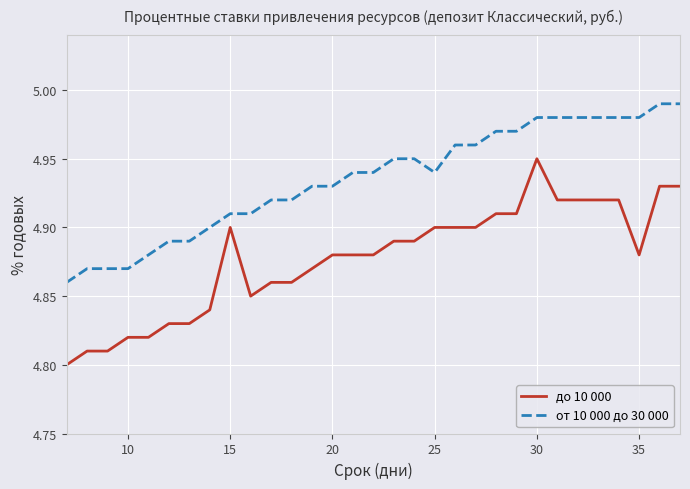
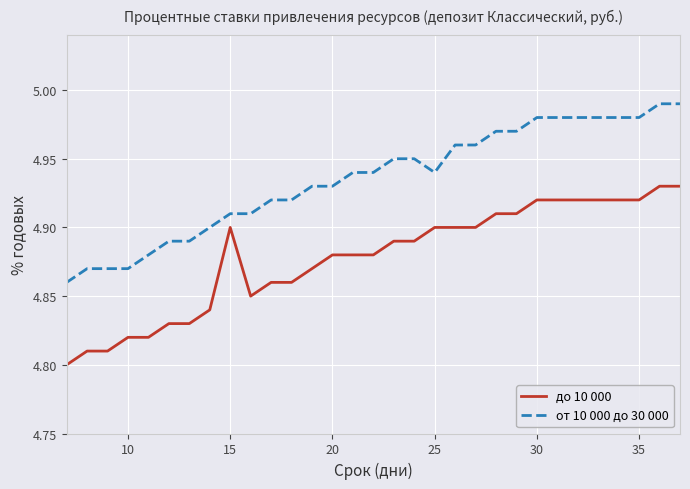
до 10 000, 30: 4.95 -> 4.92
до 10 000, 35: 4.88 -> 4.92
